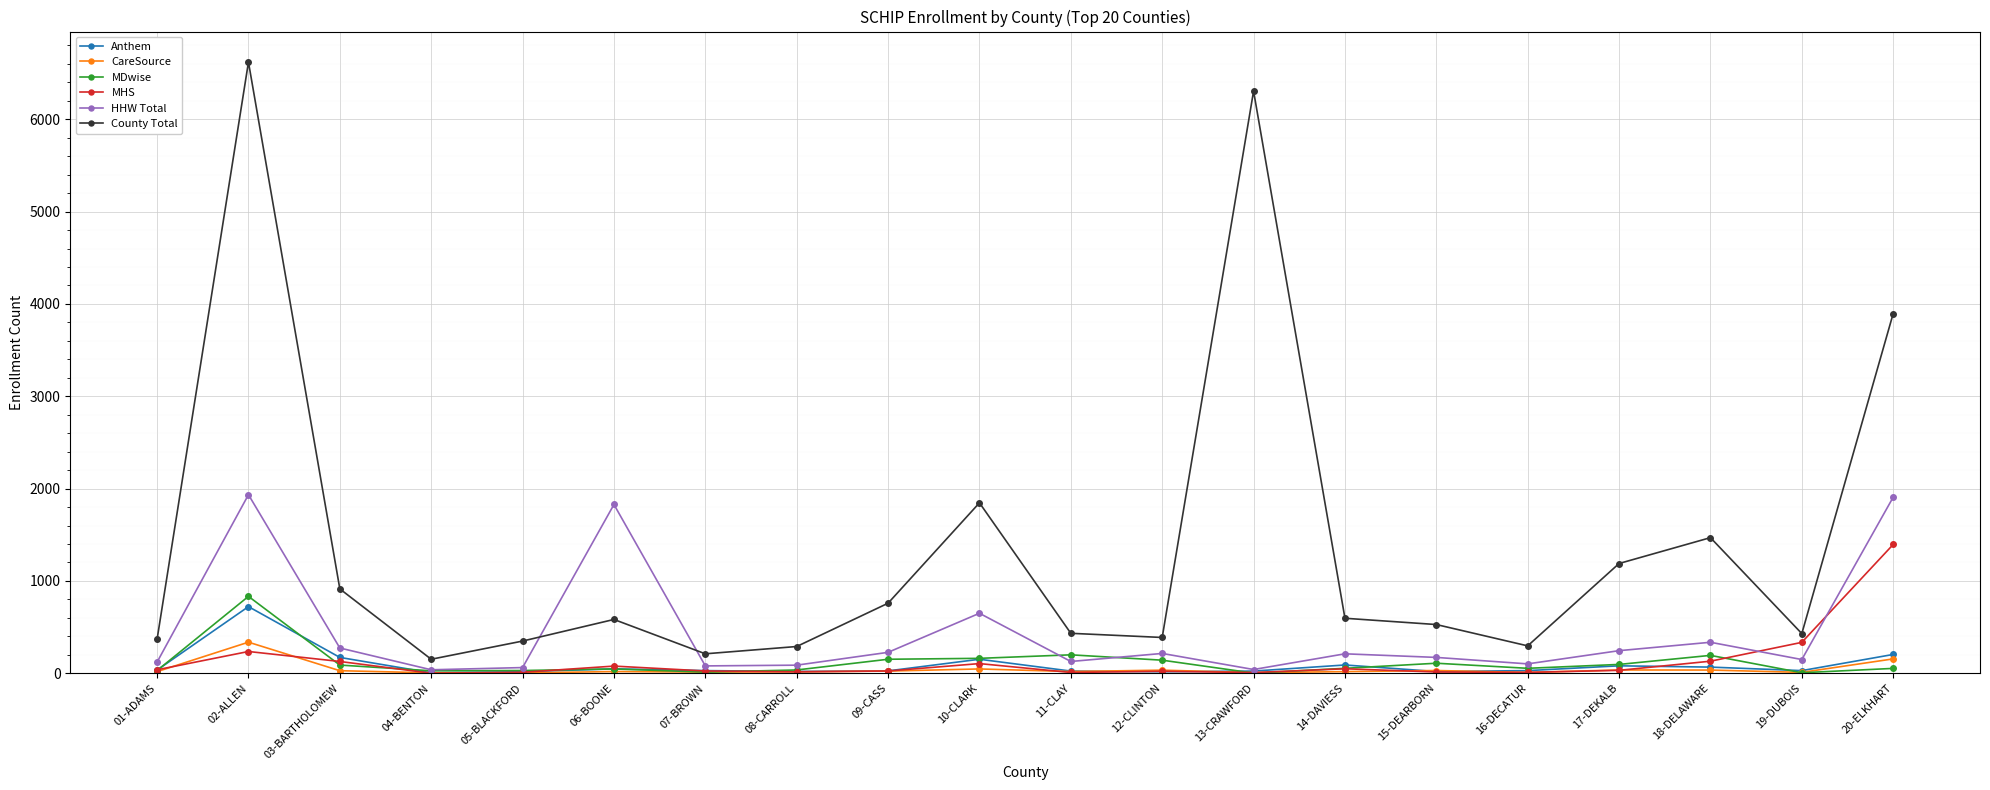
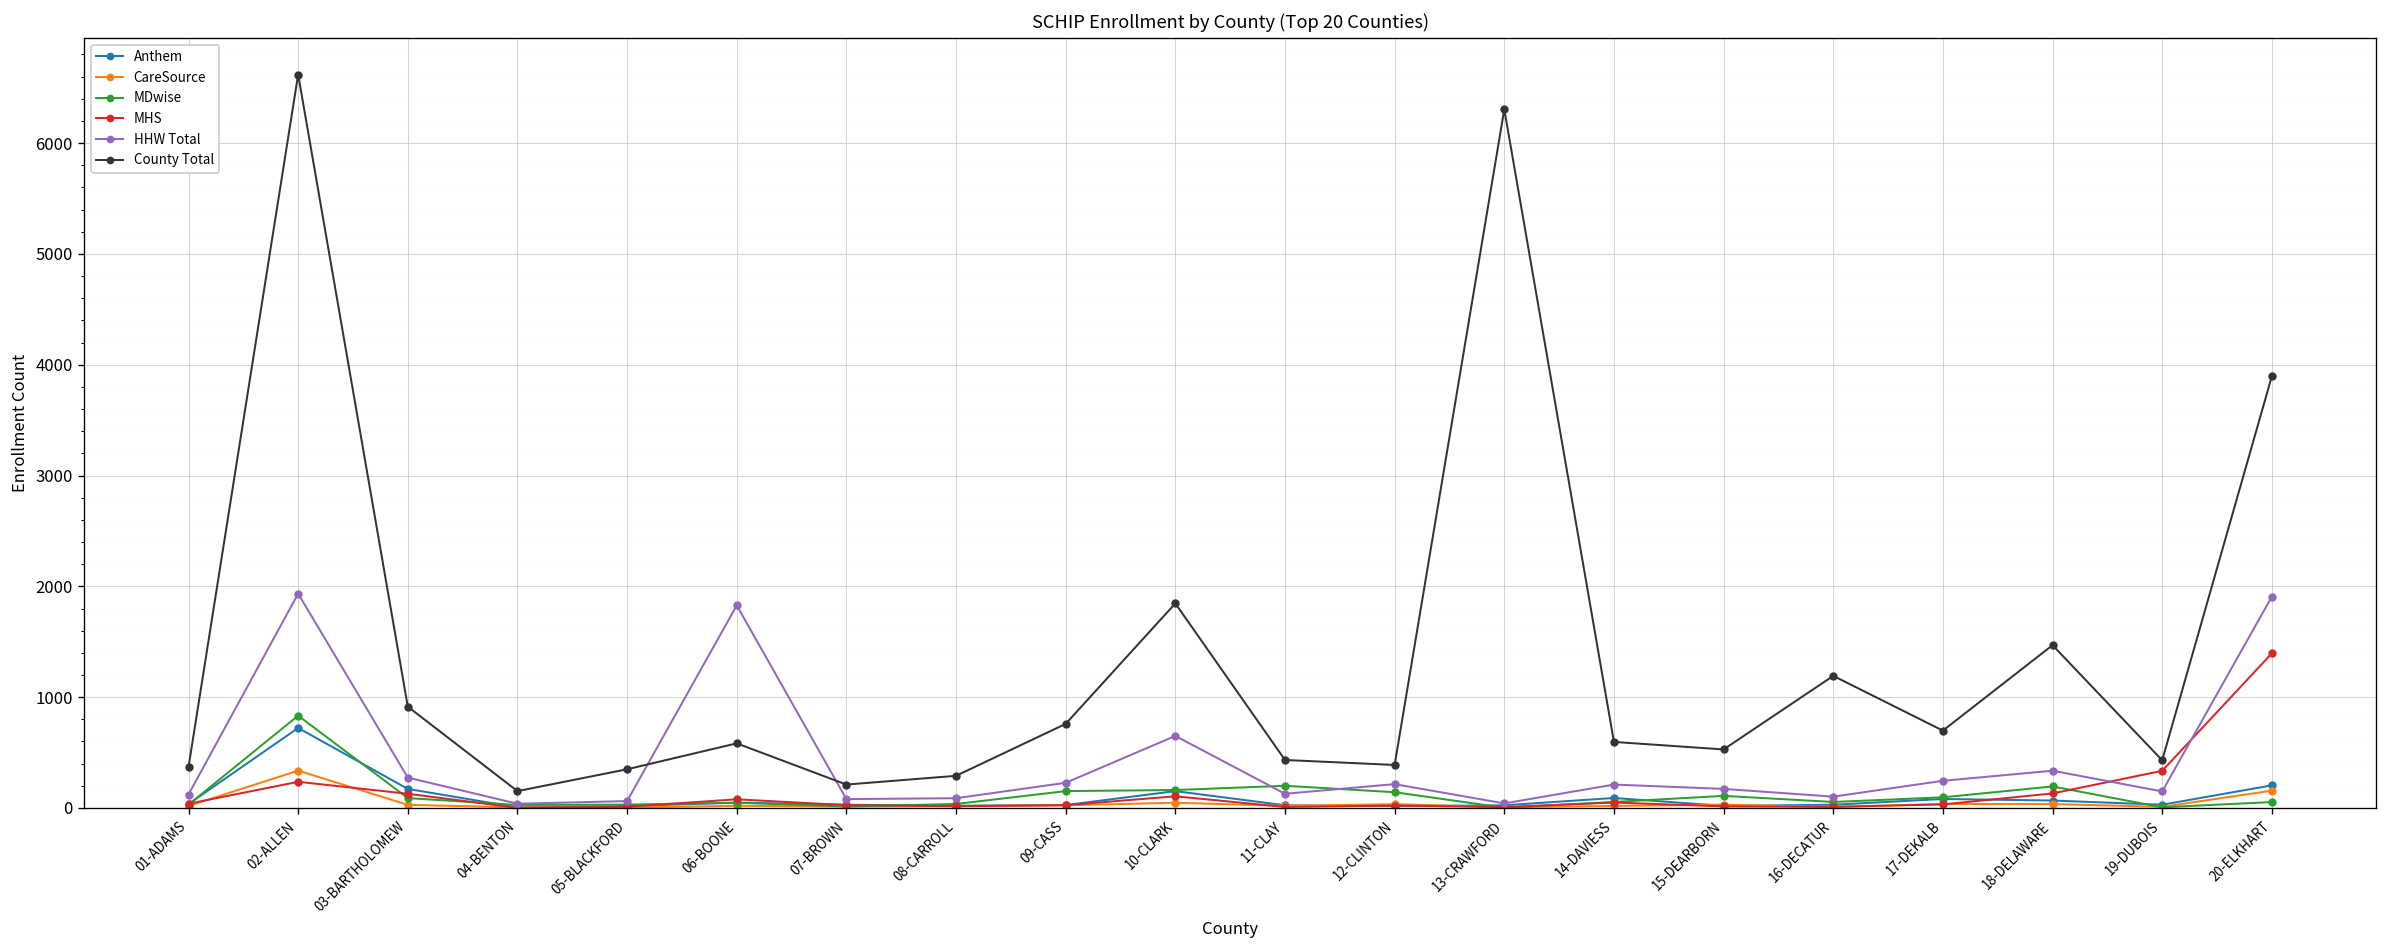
County Total, 16-DECATUR: 300 -> 1200
County Total, 17-DEKALB: 1200 -> 700
